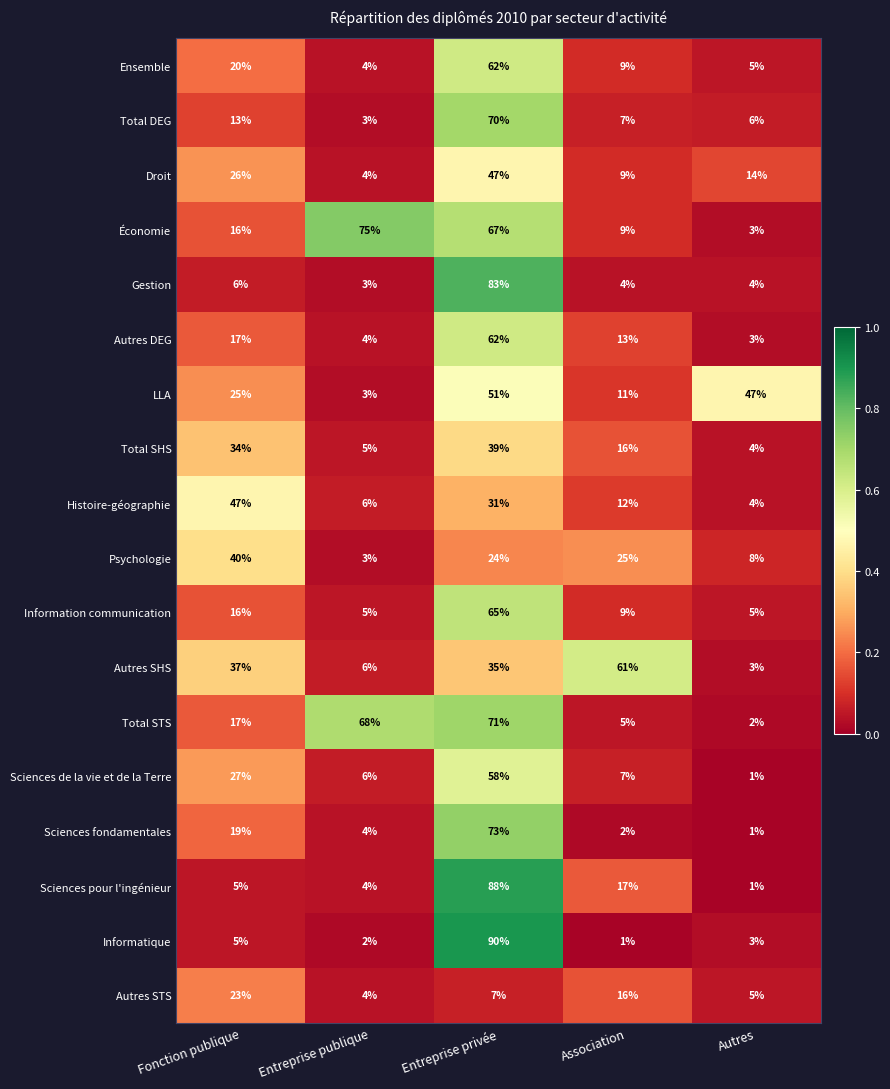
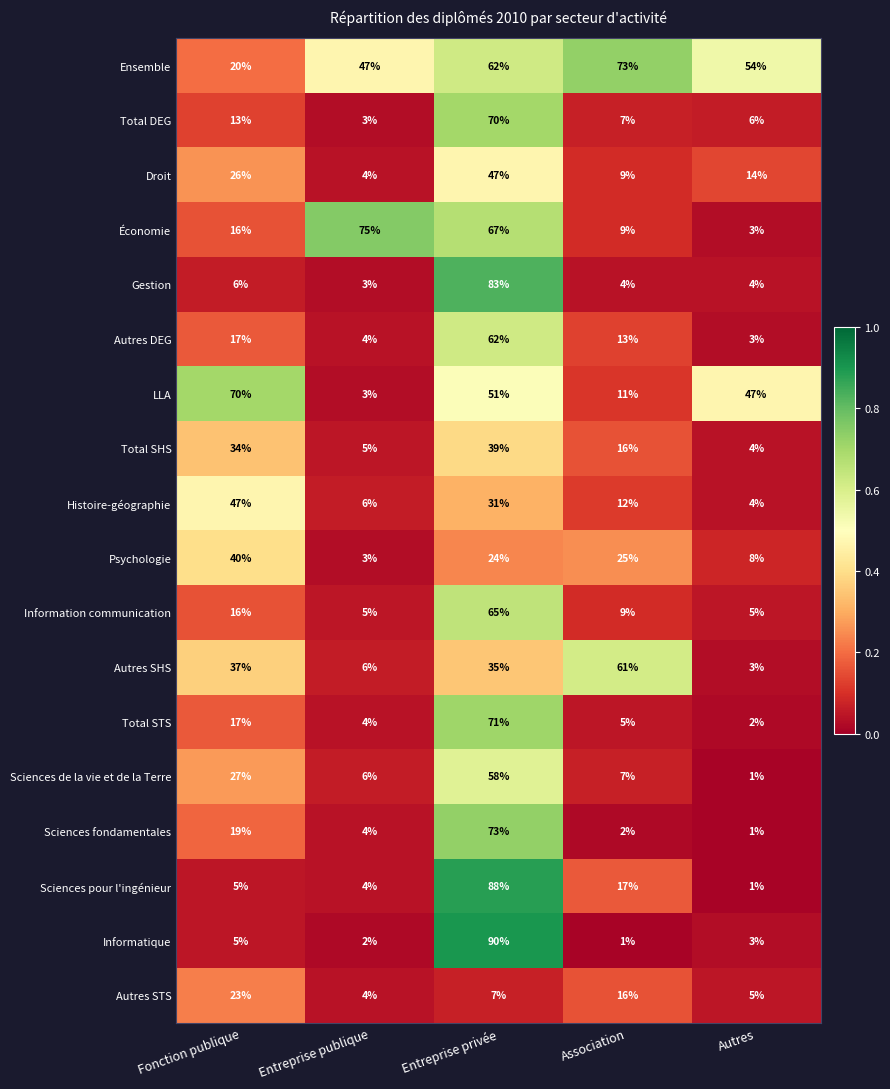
Ensemble, Entreprise publique: 4% -> 47%
Ensemble, Association: 9% -> 73%
Ensemble, Autres: 5% -> 54%
LLA, Fonction publique: 25% -> 70%
Total STS, Entreprise publique: 68% -> 4%
